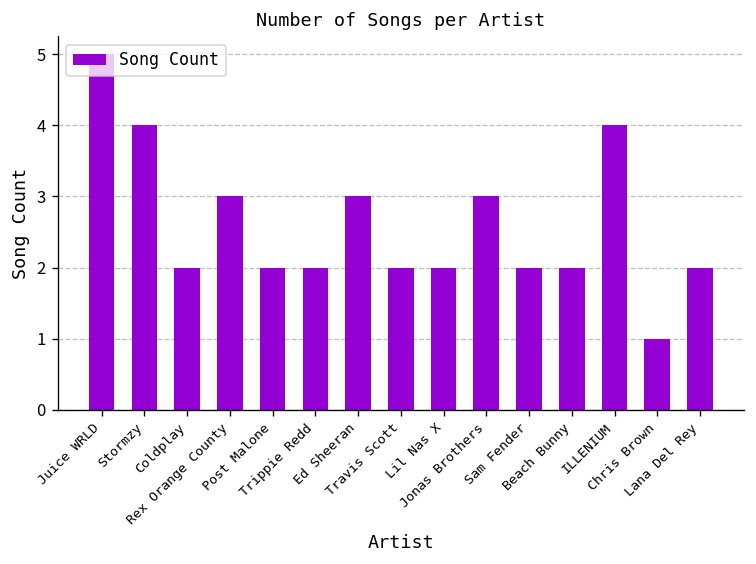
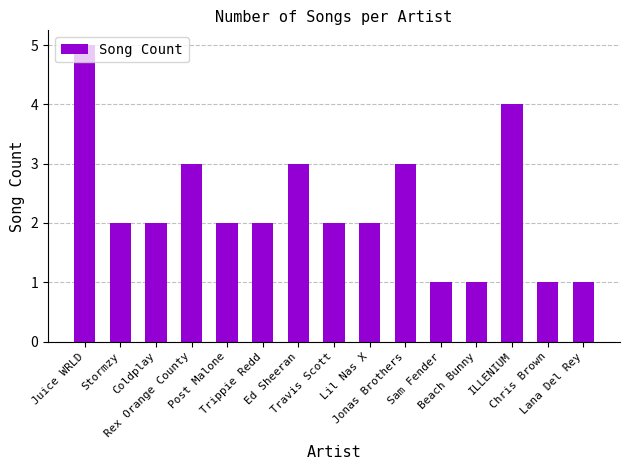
Stormzy: 4 -> 2
Sam Fender: 2 -> 1
Beach Bunny: 2 -> 1
Lana Del Rey: 2 -> 1
